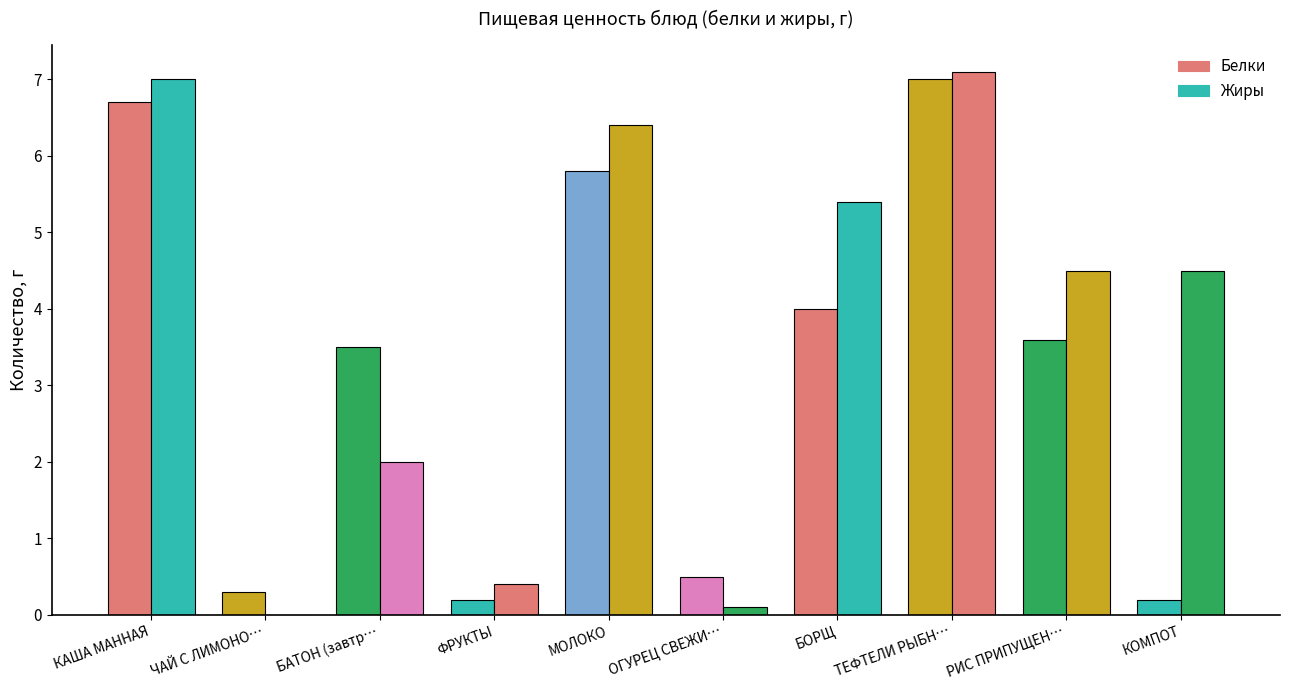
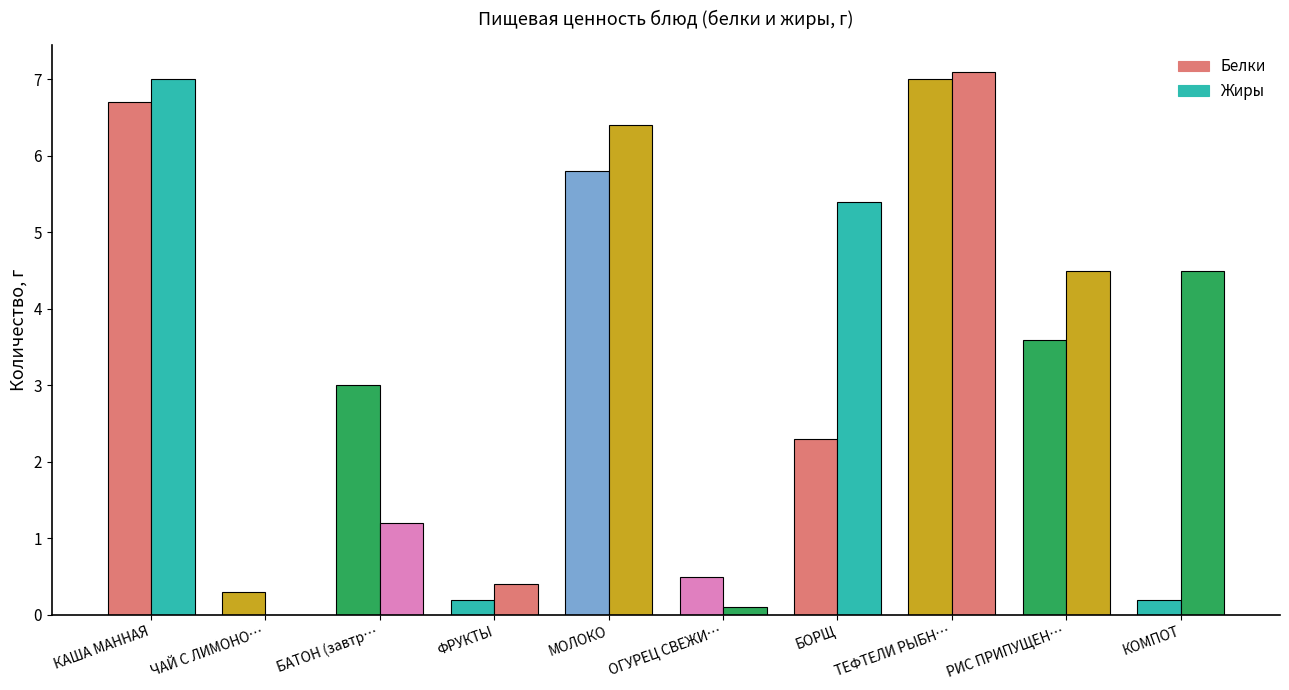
Белки, БАТОН (завтр…: 3.5 -> 3.0
Жиры, БАТОН (завтр…: 2.0 -> 1.2
Белки, БОРЩ: 4.0 -> 2.3
